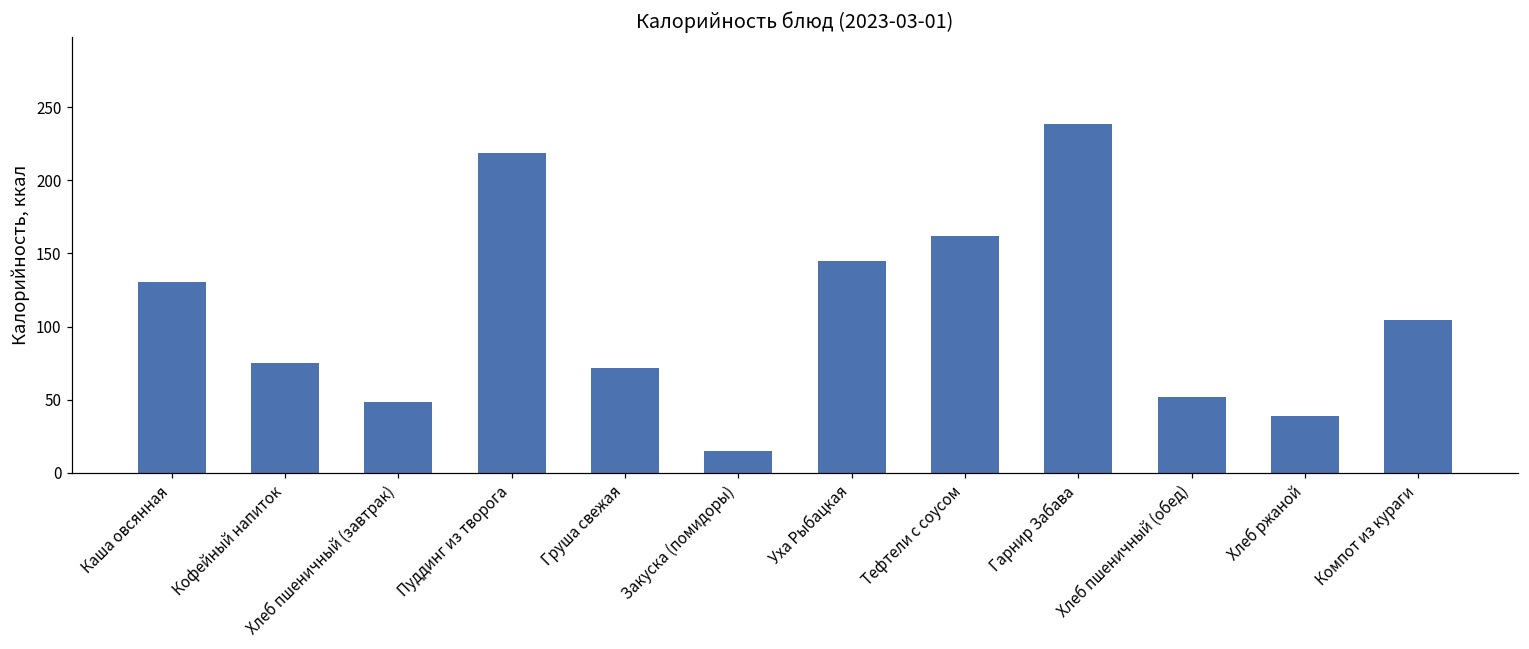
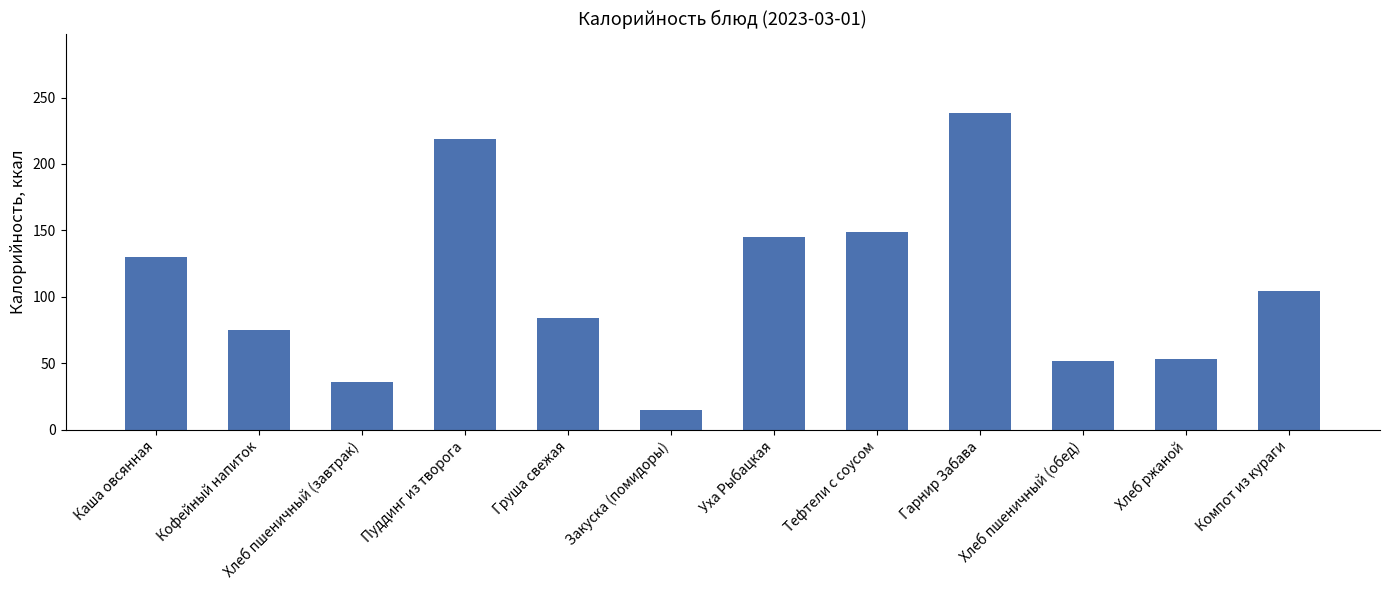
Хлеб пшеничный (завтрак): 49 -> 36
Груша свежая: 72 -> 84
Тефтели с соусом: 162 -> 149
Хлеб ржаной: 39 -> 53
